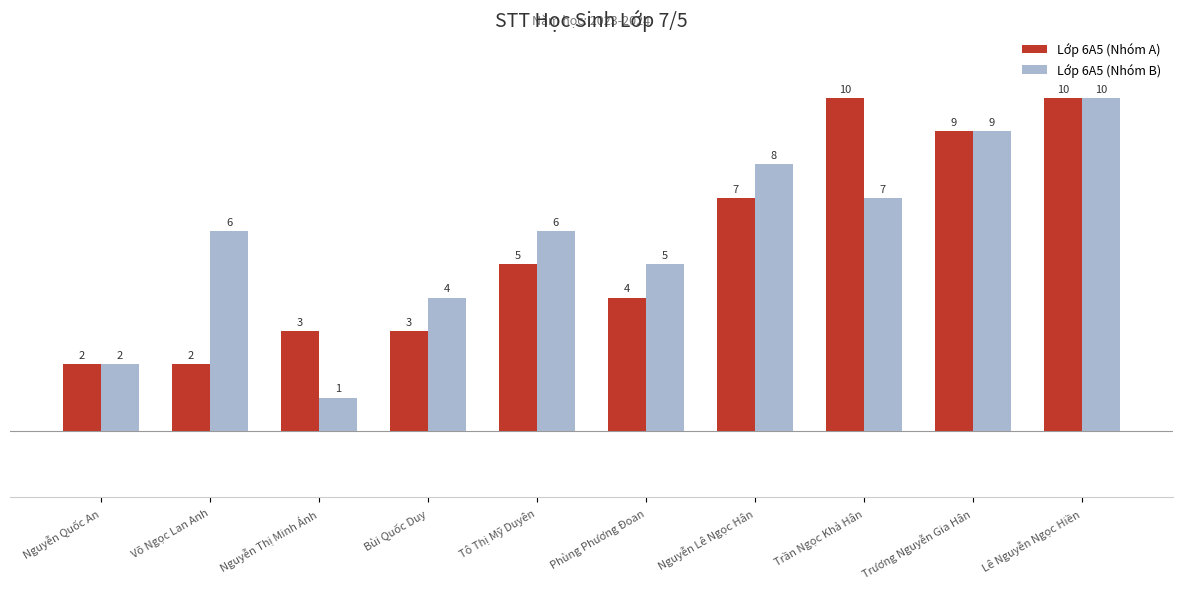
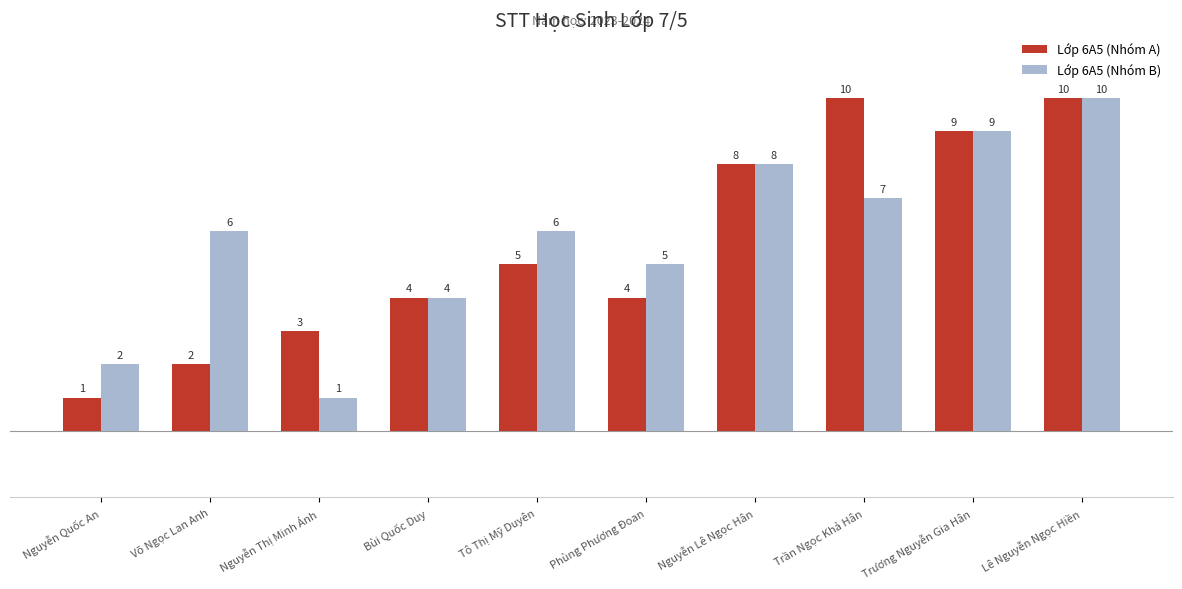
Lớp 6A5 (Nhóm A), Nguyễn Quốc An: 2 -> 1
Lớp 6A5 (Nhóm A), Bùi Quốc Duy: 3 -> 4
Lớp 6A5 (Nhóm A), Nguyễn Lê Ngọc Hân: 7 -> 8
